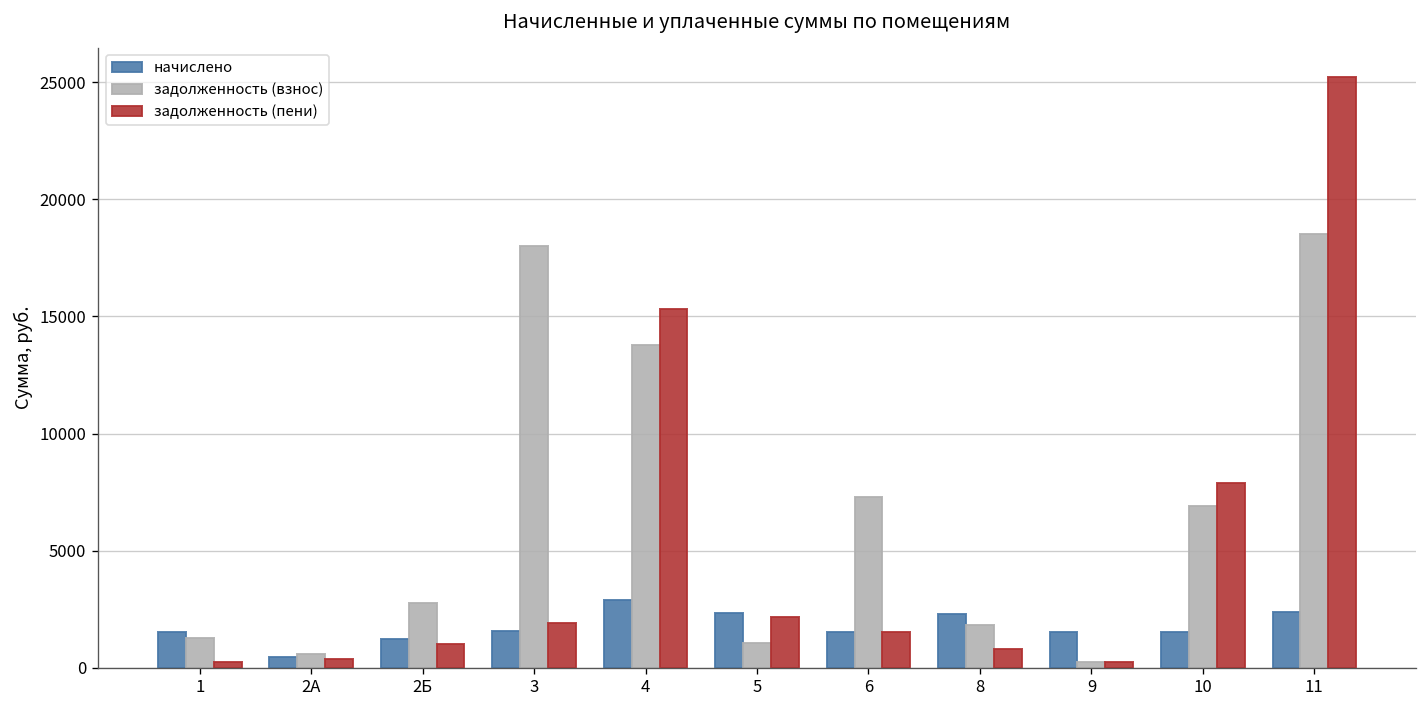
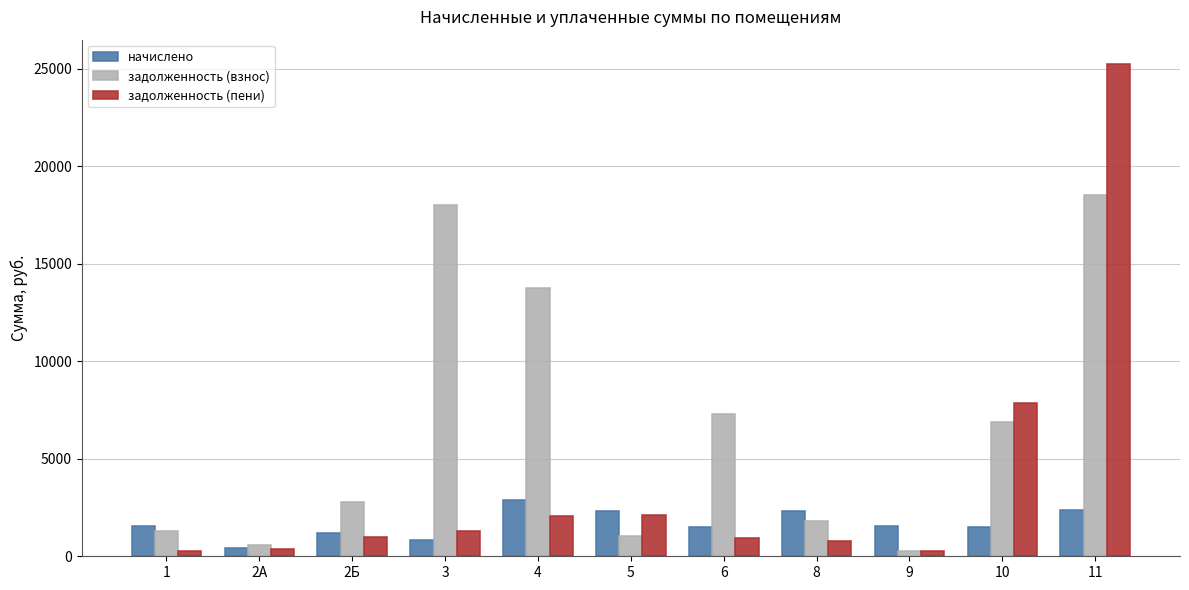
начислено, 3: 1500 -> 900
задолженность (пени), 3: 1900 -> 1300
задолженность (пени), 4: 15300 -> 2100
задолженность (пени), 6: 1500 -> 900
